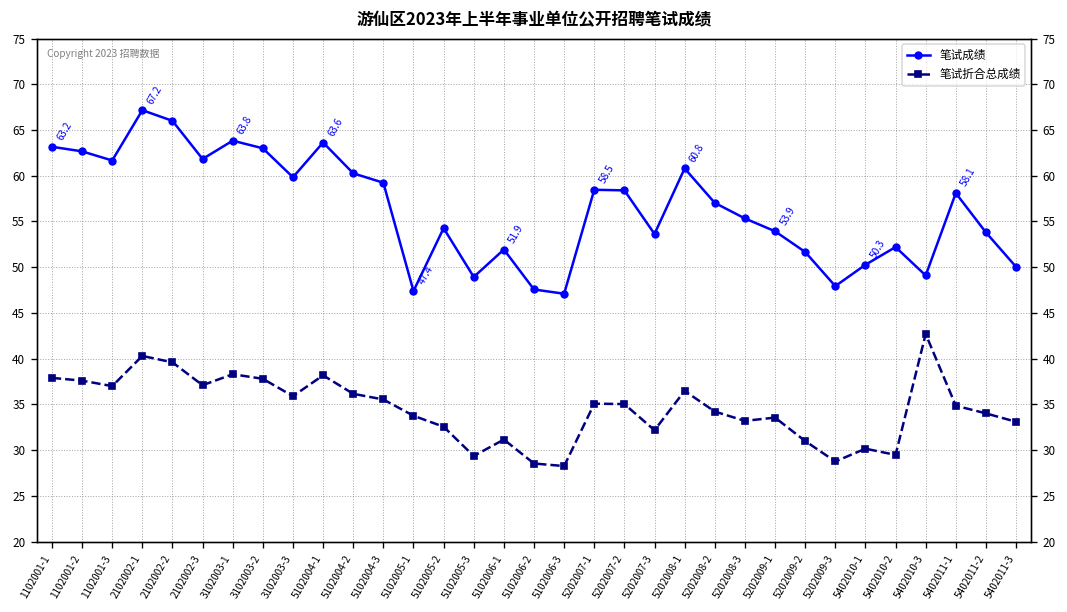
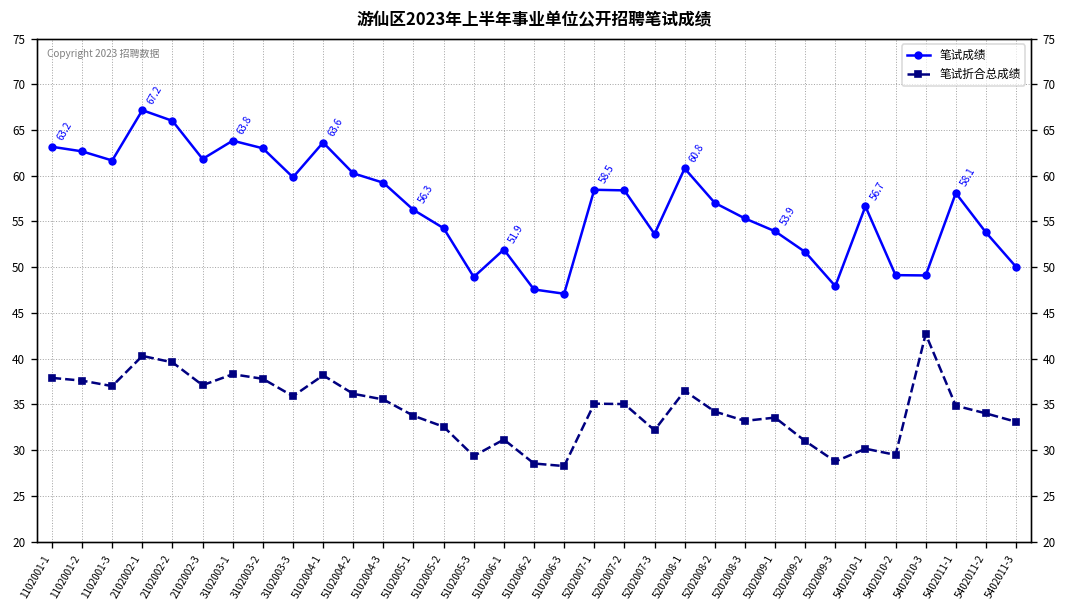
笔试成绩, 5102005-1: 47.4 -> 56.3
笔试成绩, 5402010-1: 50.3 -> 56.7
笔试成绩, 5402010-2: 52 -> 49
